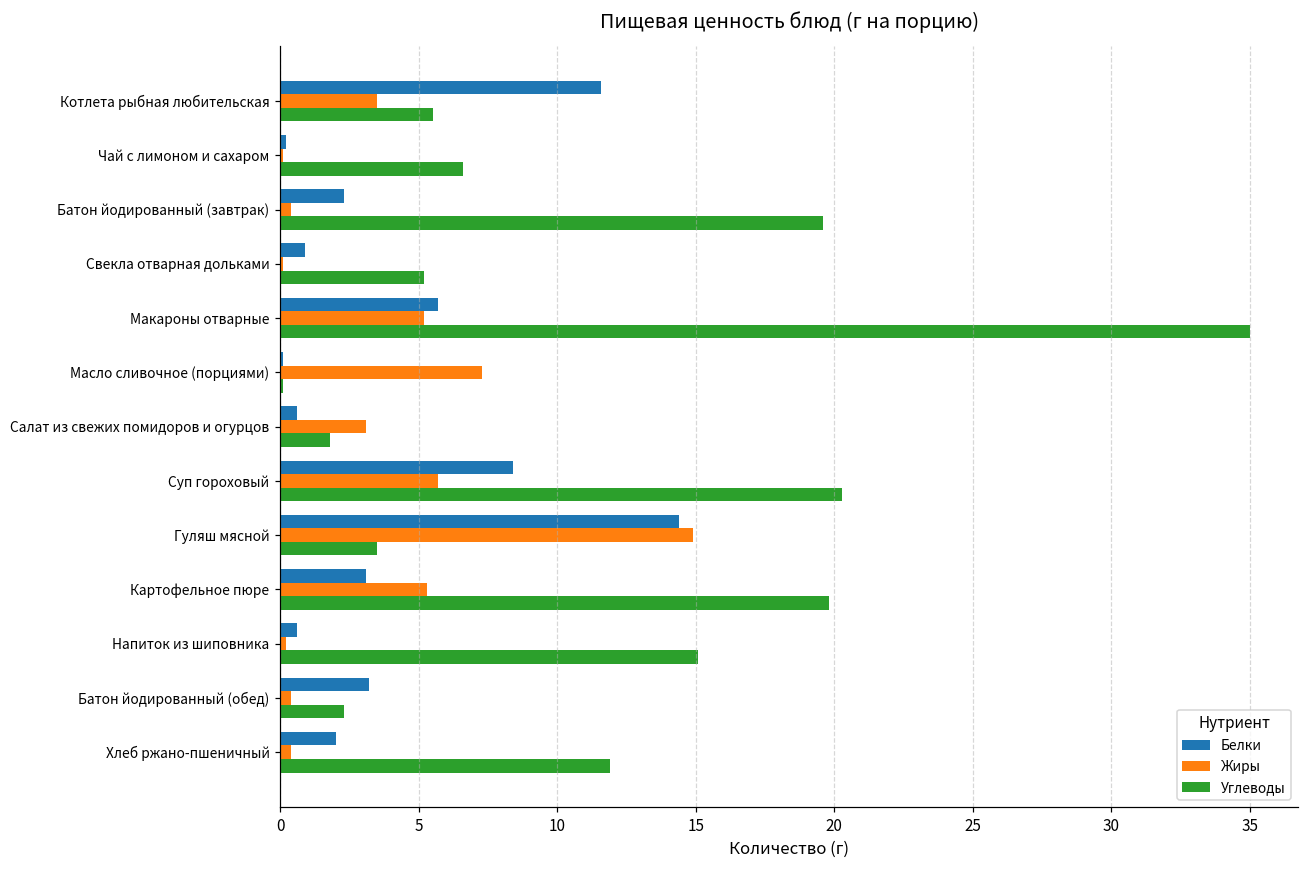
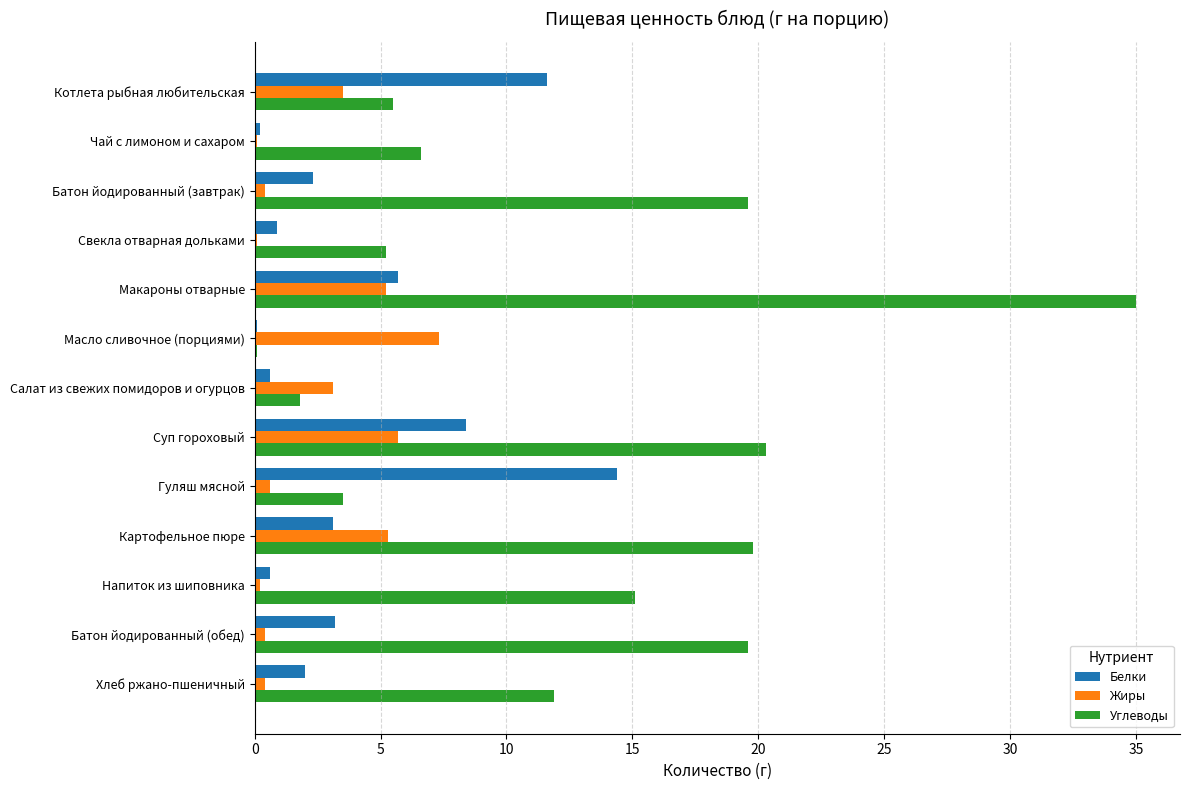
Жиры, Гуляш мясной: 14.9 -> 0.6
Углеводы, Батон йодированный (обед): 2.3 -> 19.6
